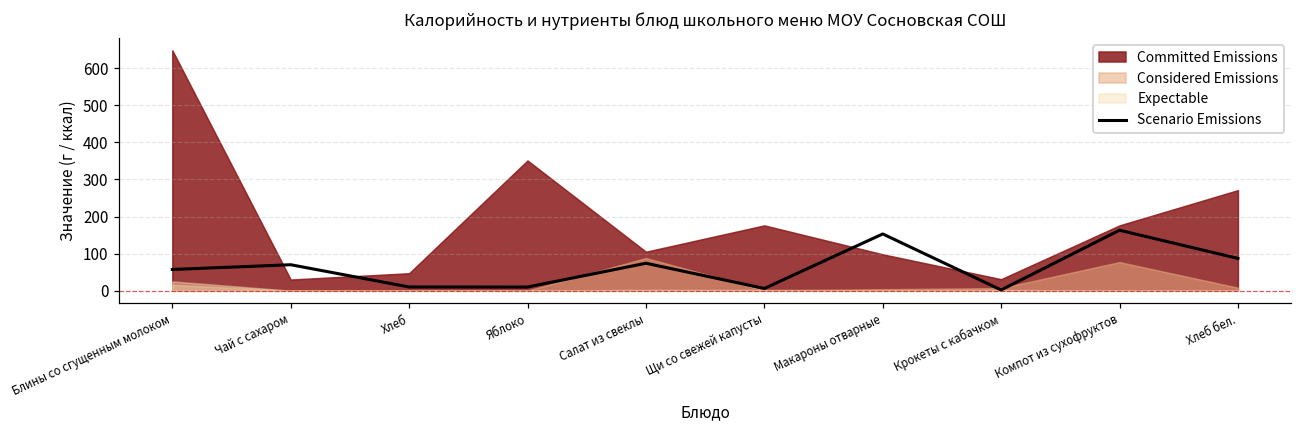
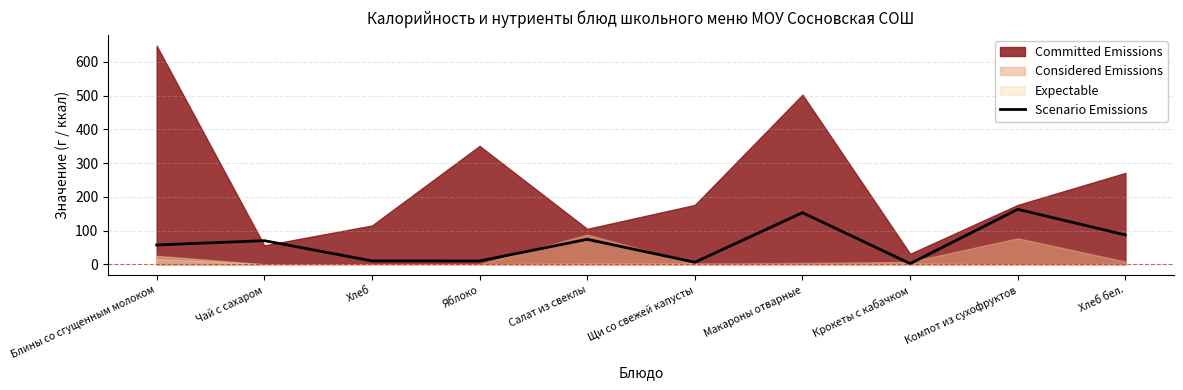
Committed Emissions, Чай с сахаром: 30 -> 60
Committed Emissions, Хлеб: 50 -> 120
Committed Emissions, Макароны отварные: 100 -> 500
